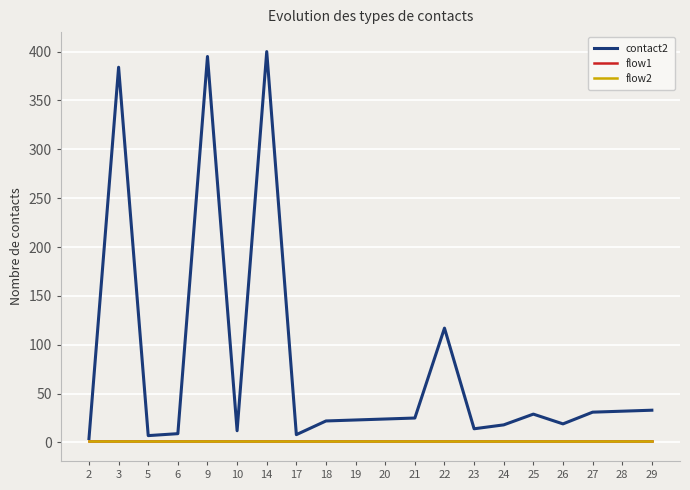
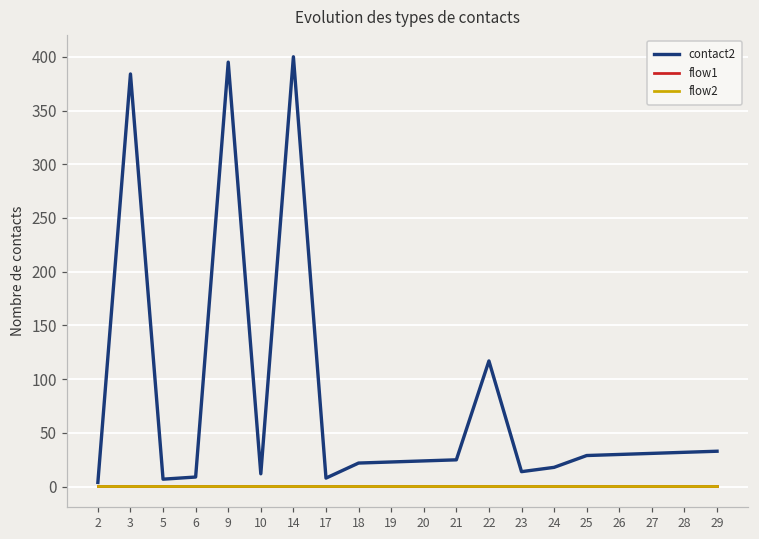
contact2, 26: 20 -> 30
